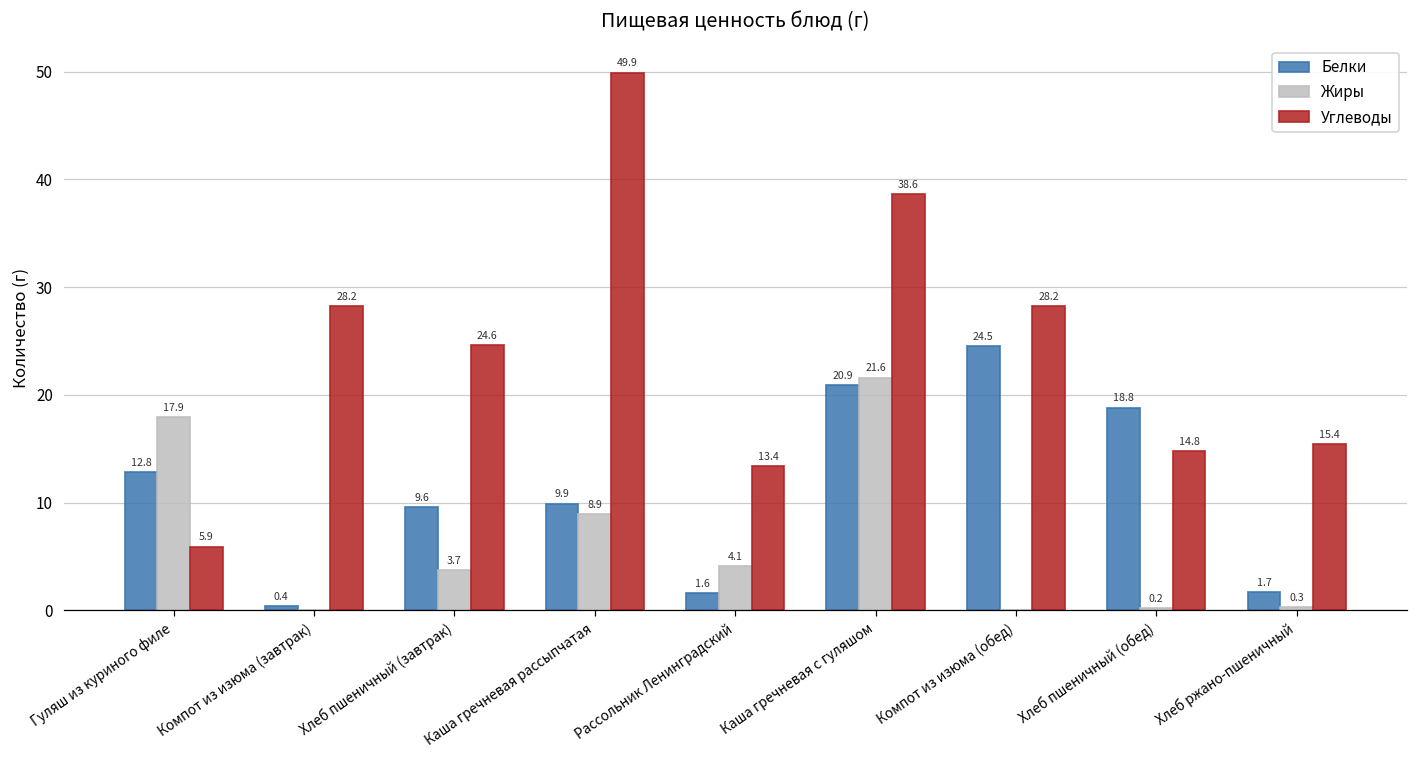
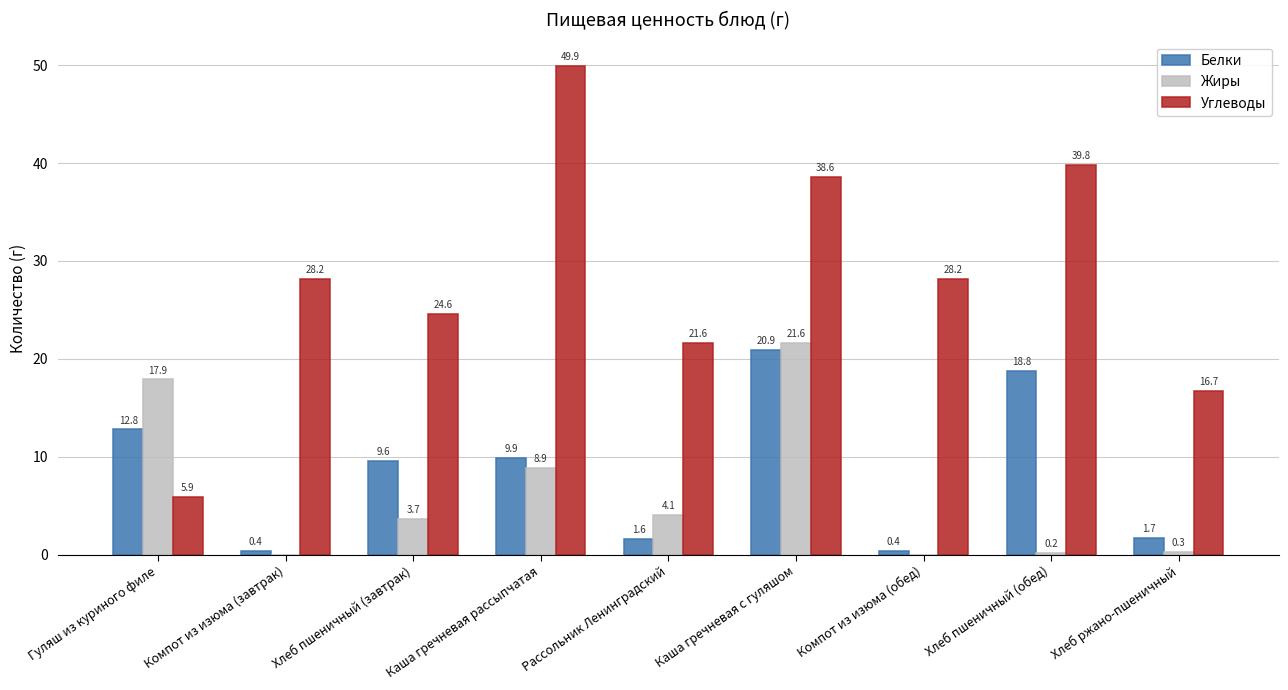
Углеводы, Рассольник Ленинградский: 13.4 -> 21.6
Белки, Компот из изюма (обед): 24.5 -> 0.4
Углеводы, Хлеб пшеничный (обед): 14.8 -> 39.8
Углеводы, Хлеб ржано-пшеничный: 15.4 -> 16.7
